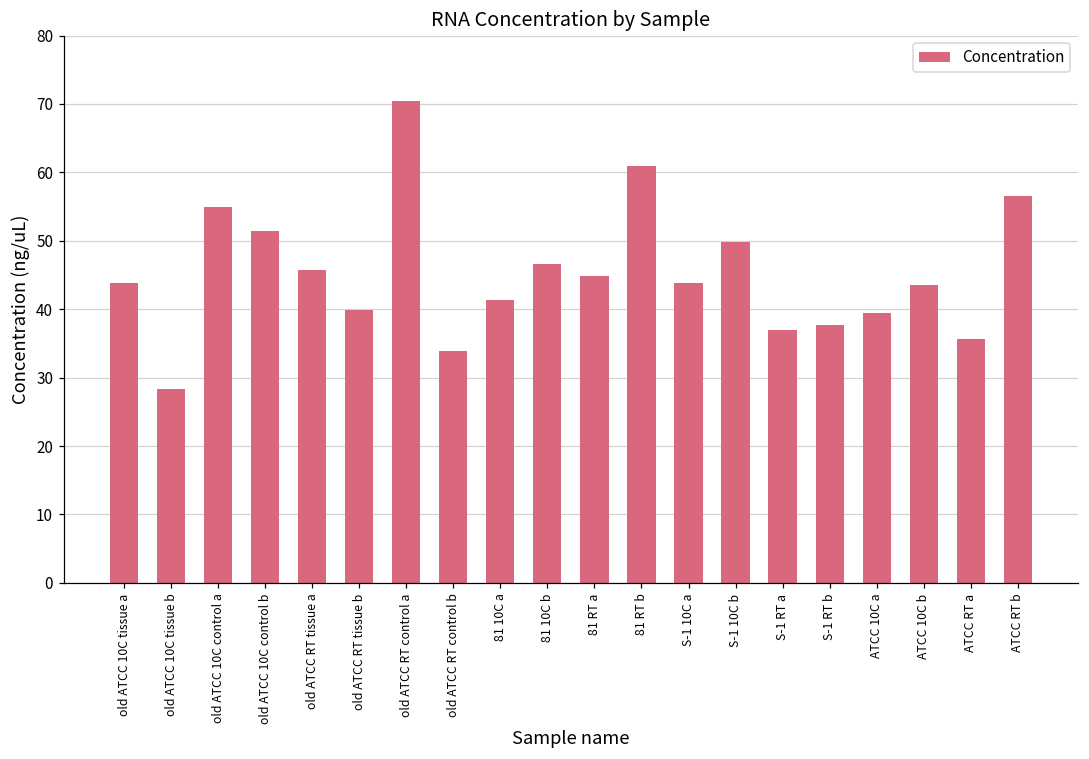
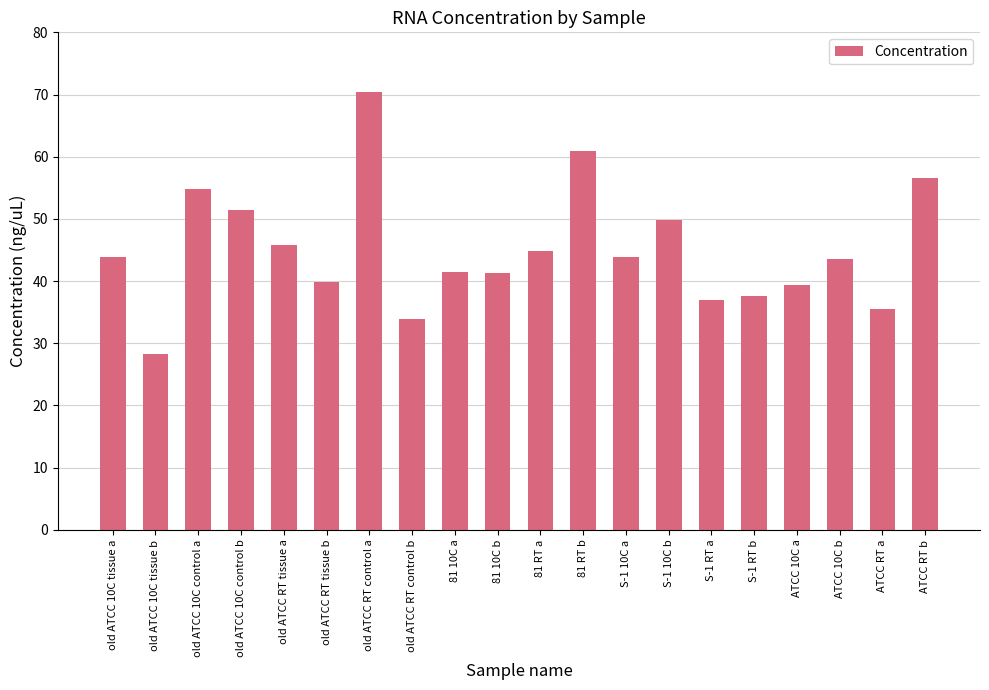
81 10C b: 47 -> 41
